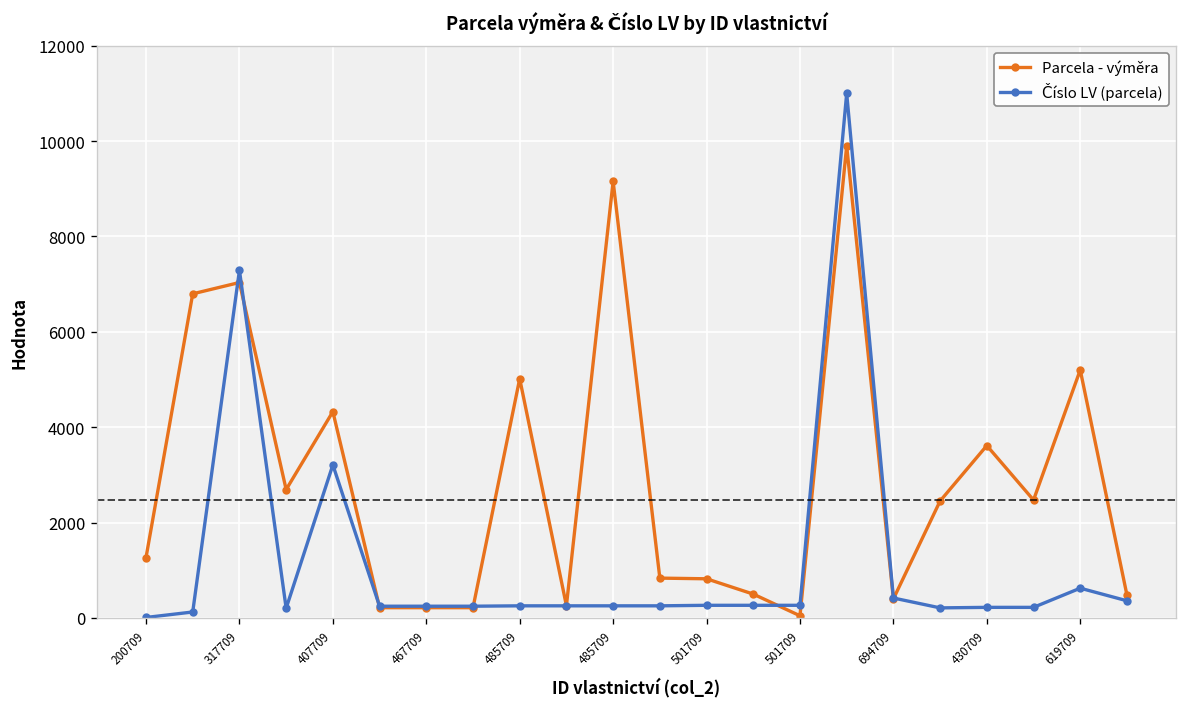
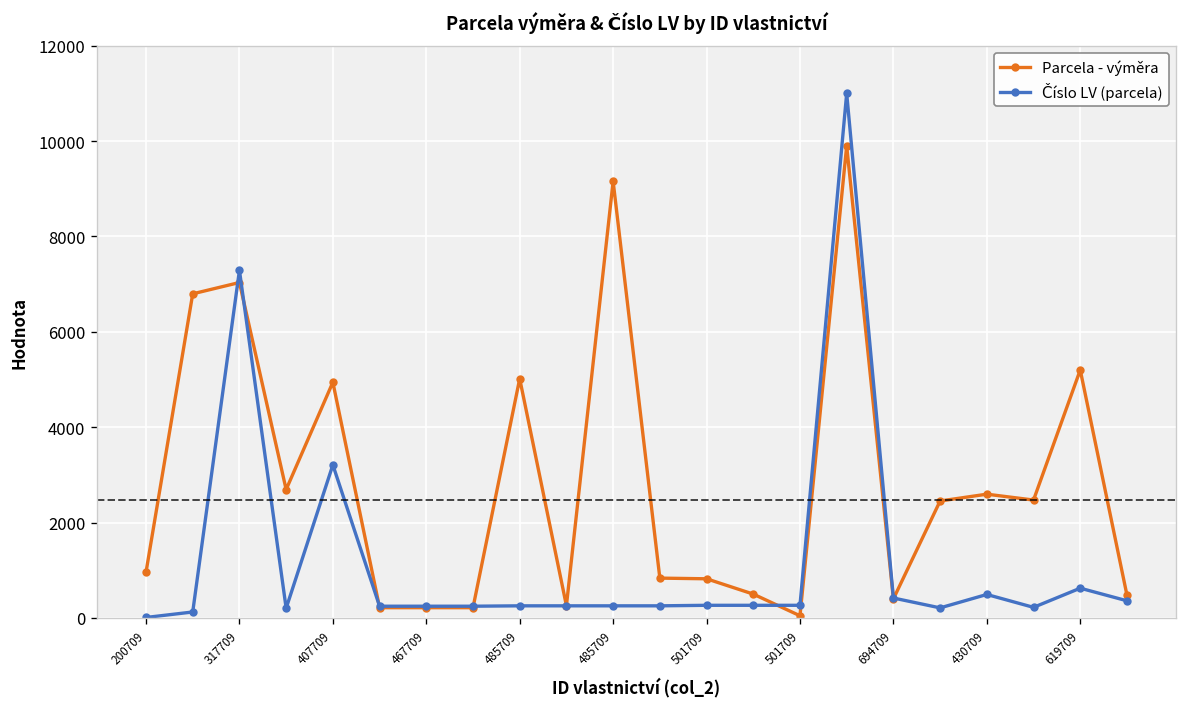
Parcela - výměra, 200709: 1300 -> 1000
Parcela - výměra, 407709: 4300 -> 4900
Parcela - výměra, 430709: 3600 -> 2600
Číslo LV (parcela), 430709: 200 -> 500
